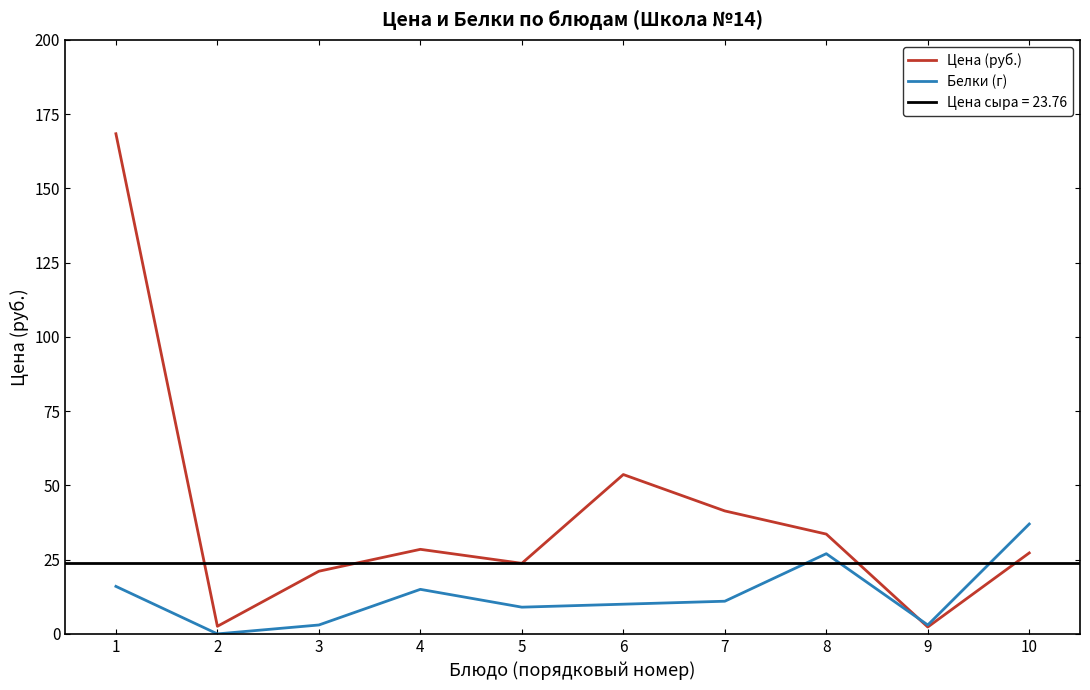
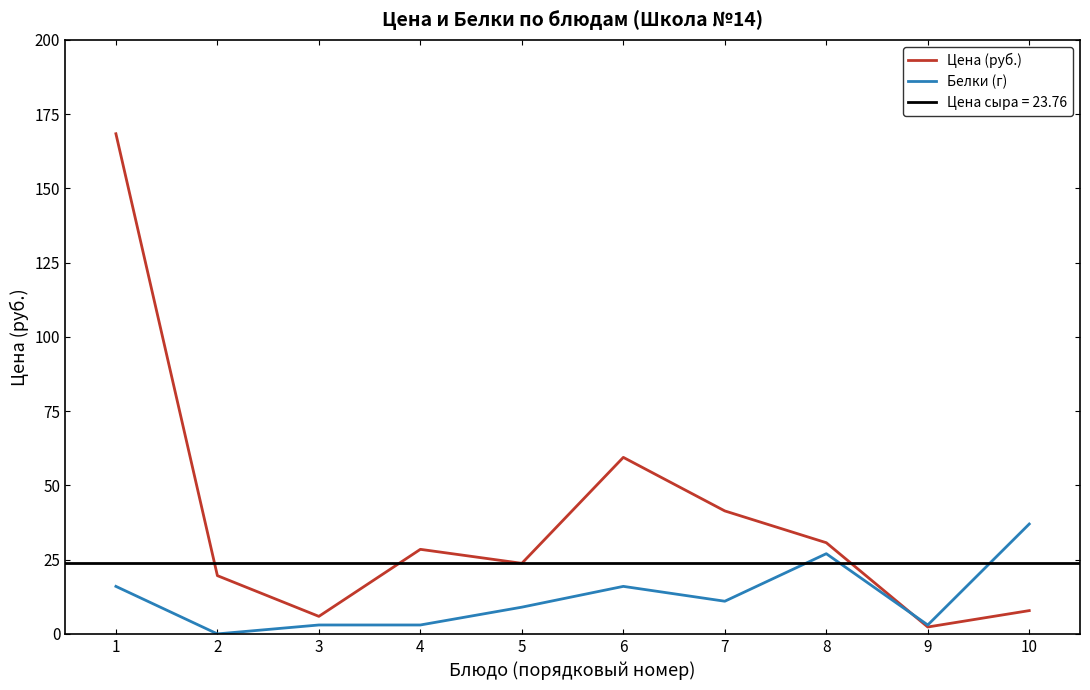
Цена (руб.), 2: 3 -> 20
Цена (руб.), 3: 21 -> 6
Белки (г), 4: 15 -> 3
Цена (руб.), 6: 54 -> 59
Белки (г), 6: 10 -> 16
Цена (руб.), 8: 34 -> 31
Цена (руб.), 10: 27 -> 8
